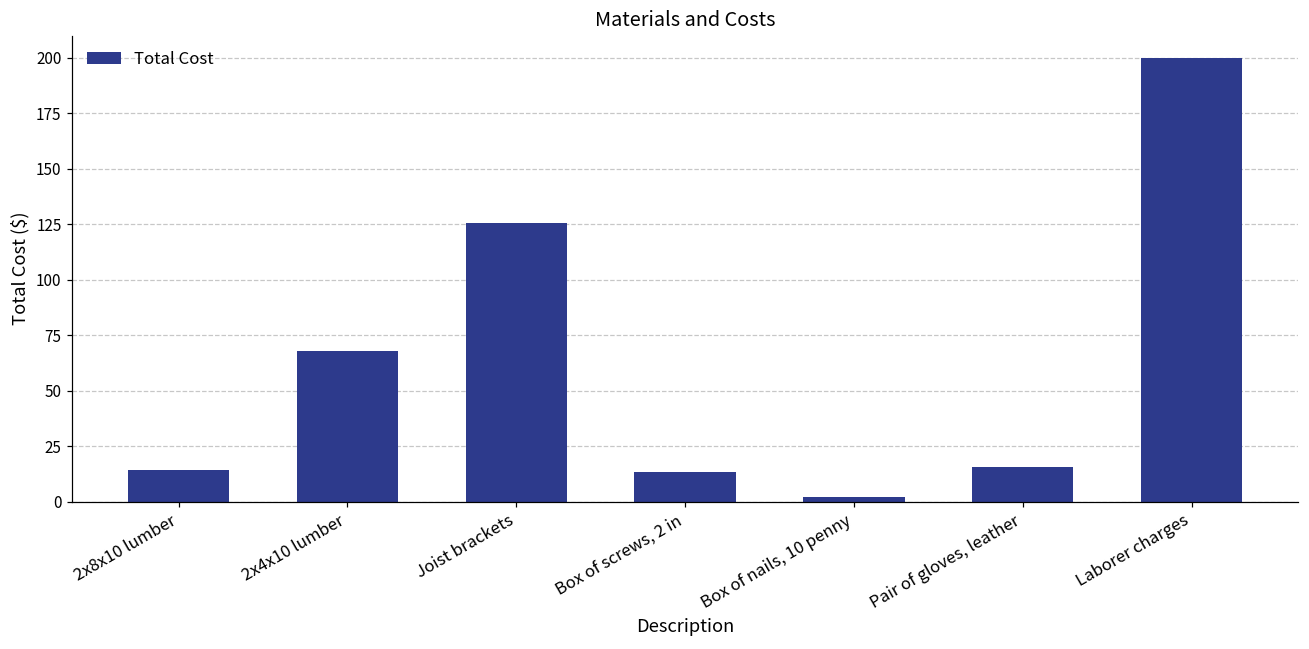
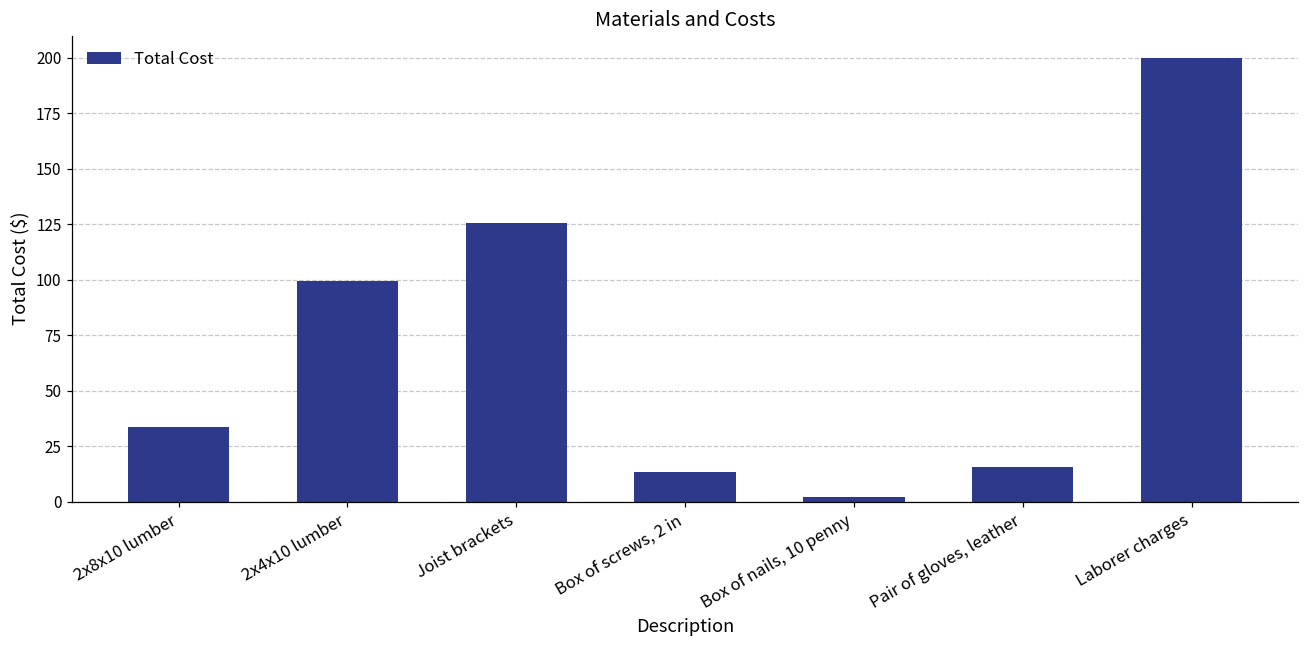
2x8x10 lumber: 14 -> 34
2x4x10 lumber: 68 -> 99
